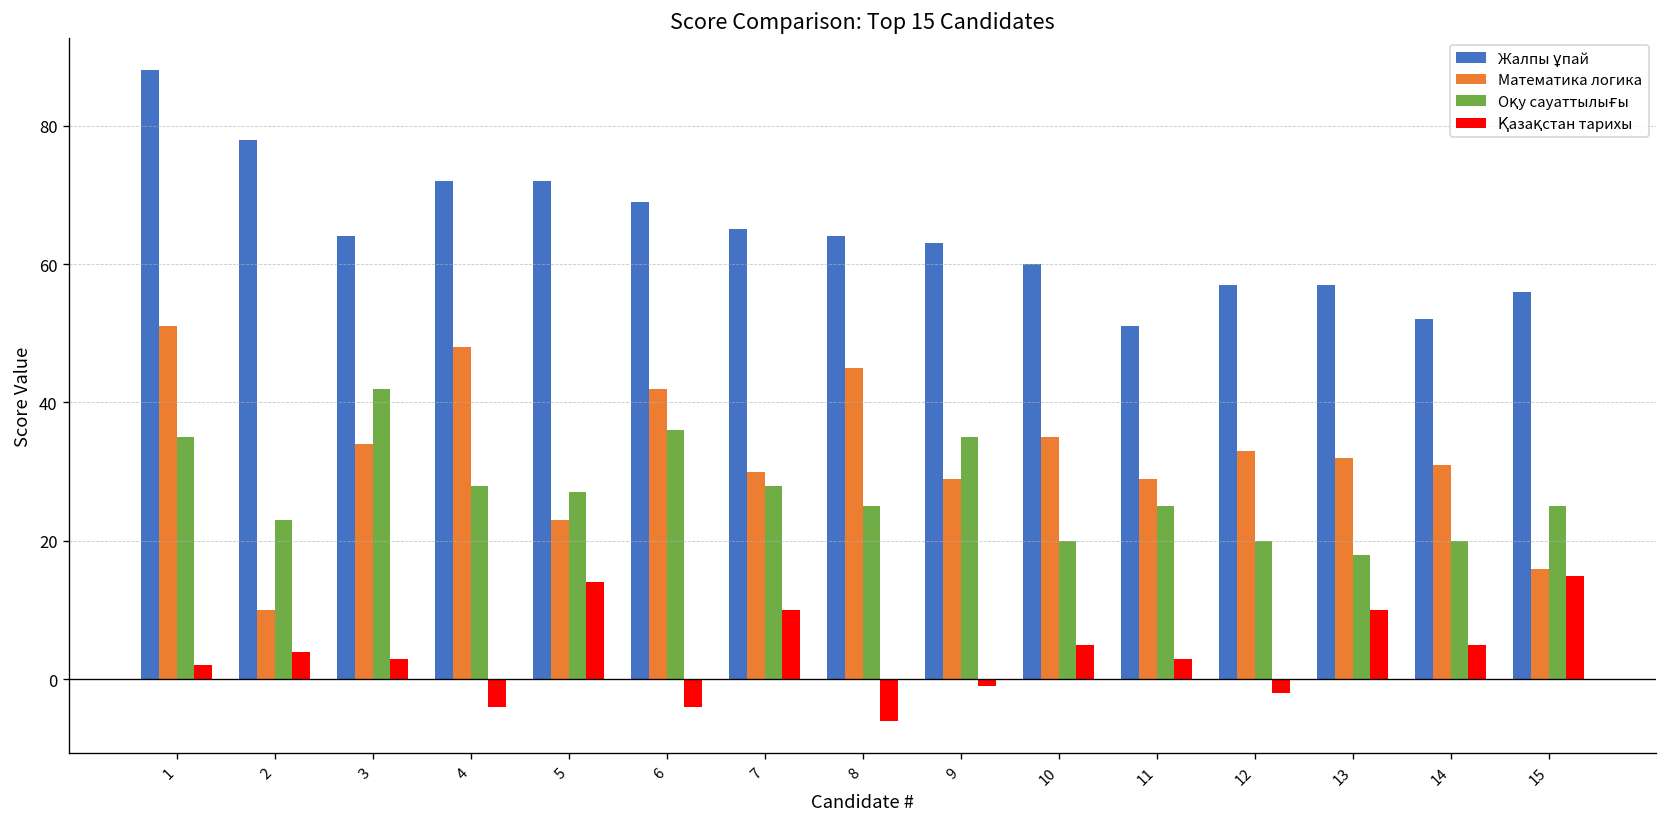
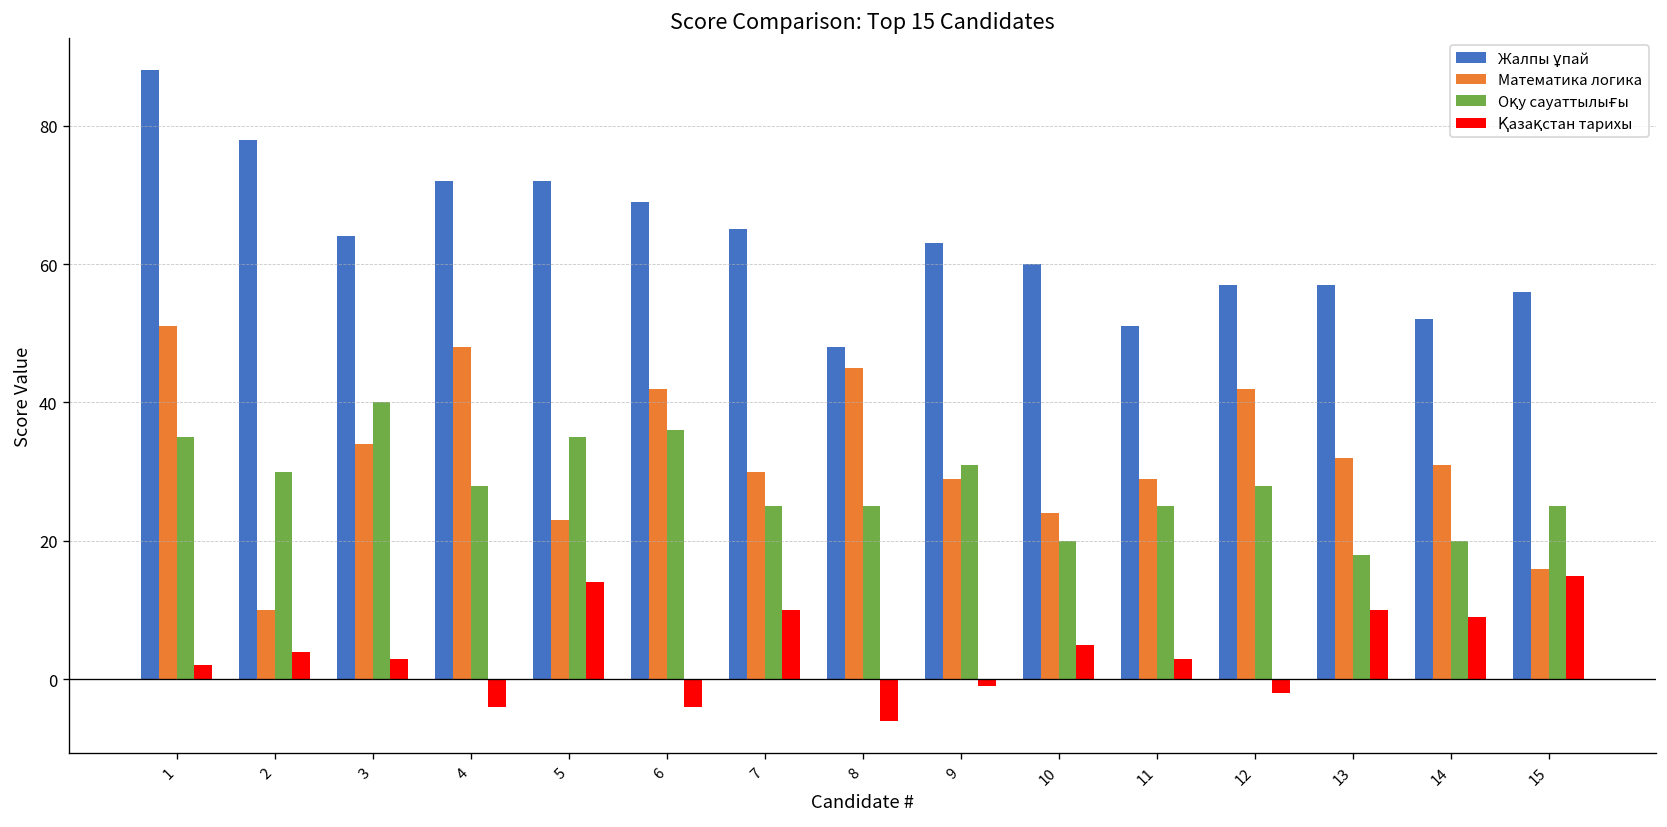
Оқу сауаттылығы, 2: 23 -> 30
Оқу сауаттылығы, 3: 42 -> 40
Оқу сауаттылығы, 5: 27 -> 35
Оқу сауаттылығы, 7: 28 -> 25
Жалпы ұпай, 8: 64 -> 48
Оқу сауаттылығы, 9: 35 -> 31
Математика логика, 10: 35 -> 24
Математика логика, 12: 33 -> 42
Оқу сауаттылығы, 12: 20 -> 28
Қазақстан тарихы, 14: 5 -> 9
